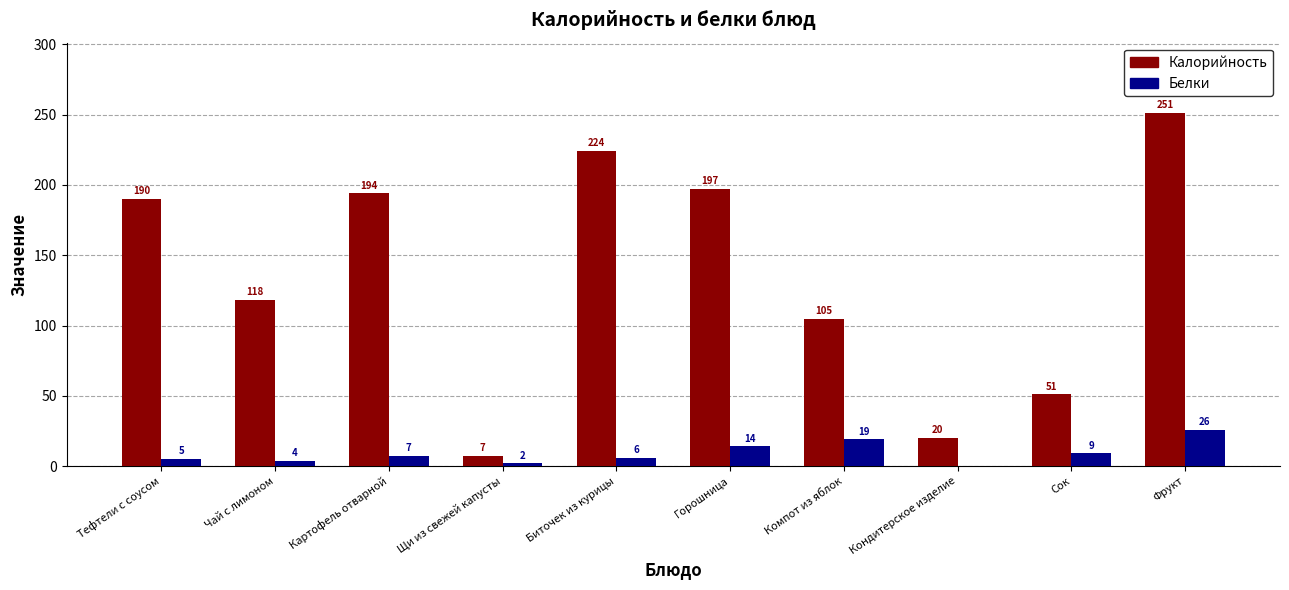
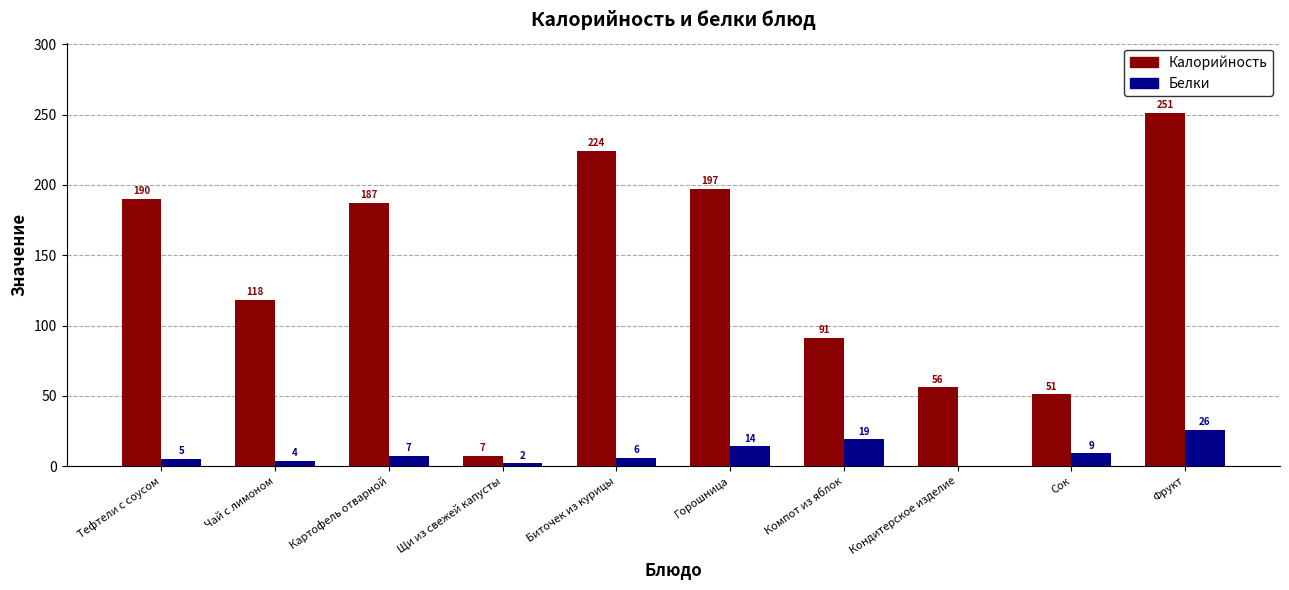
Калорийность, Картофель отварной: 194 -> 187
Калорийность, Компот из яблок: 105 -> 91
Калорийность, Кондитерское изделие: 20 -> 56
